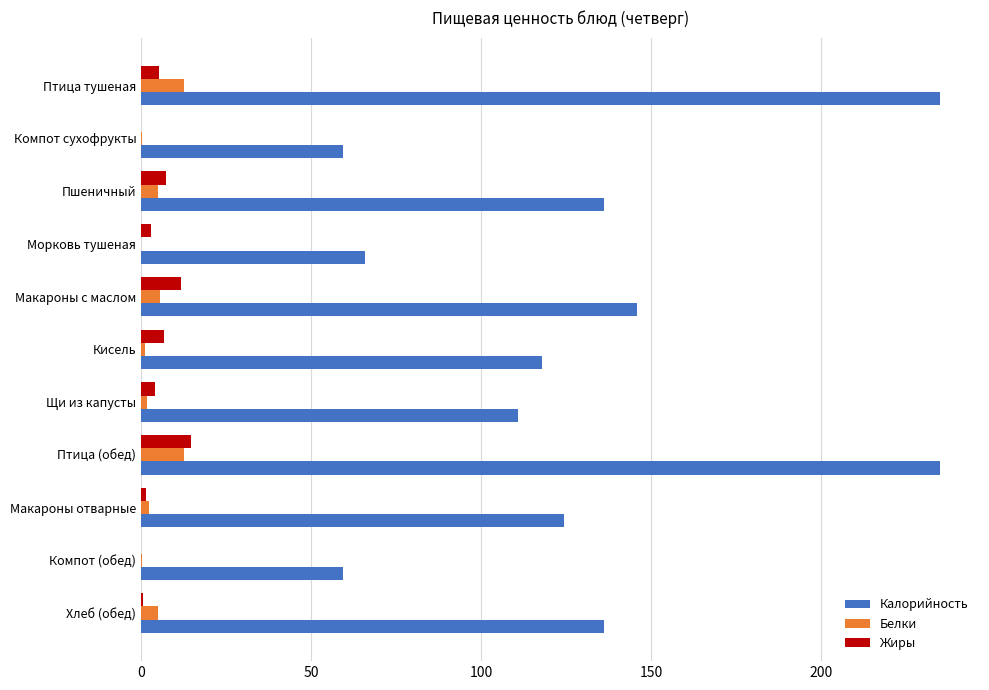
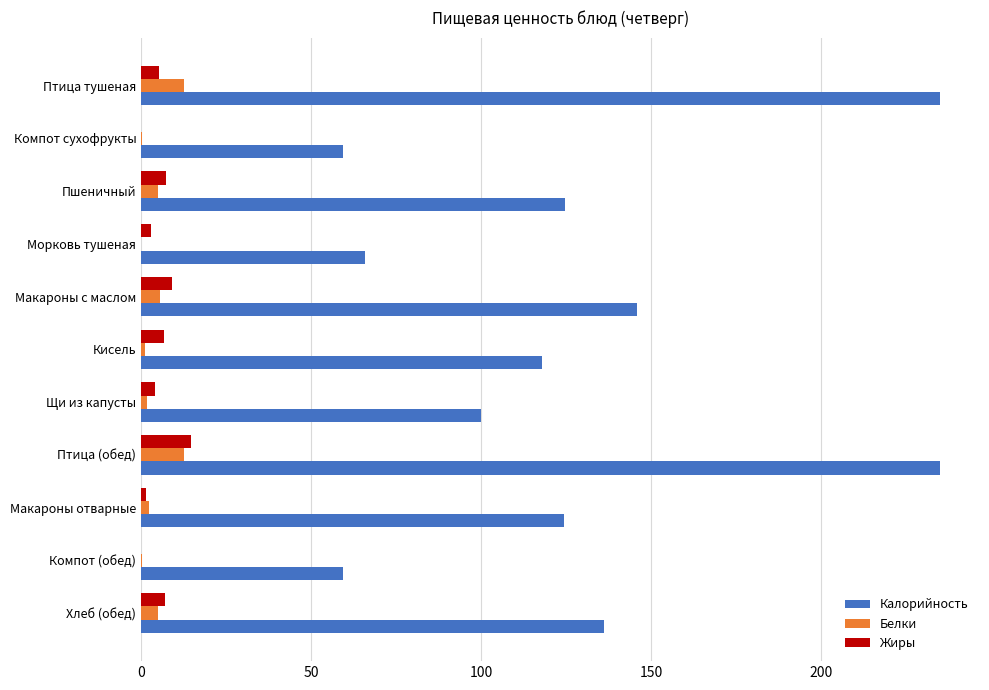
Калорийность, Пшеничный: 136 -> 125
Жиры, Макароны с маслом: 12 -> 9
Калорийность, Щи из капусты: 111 -> 100
Жиры, Хлеб (обед): 1 -> 7
